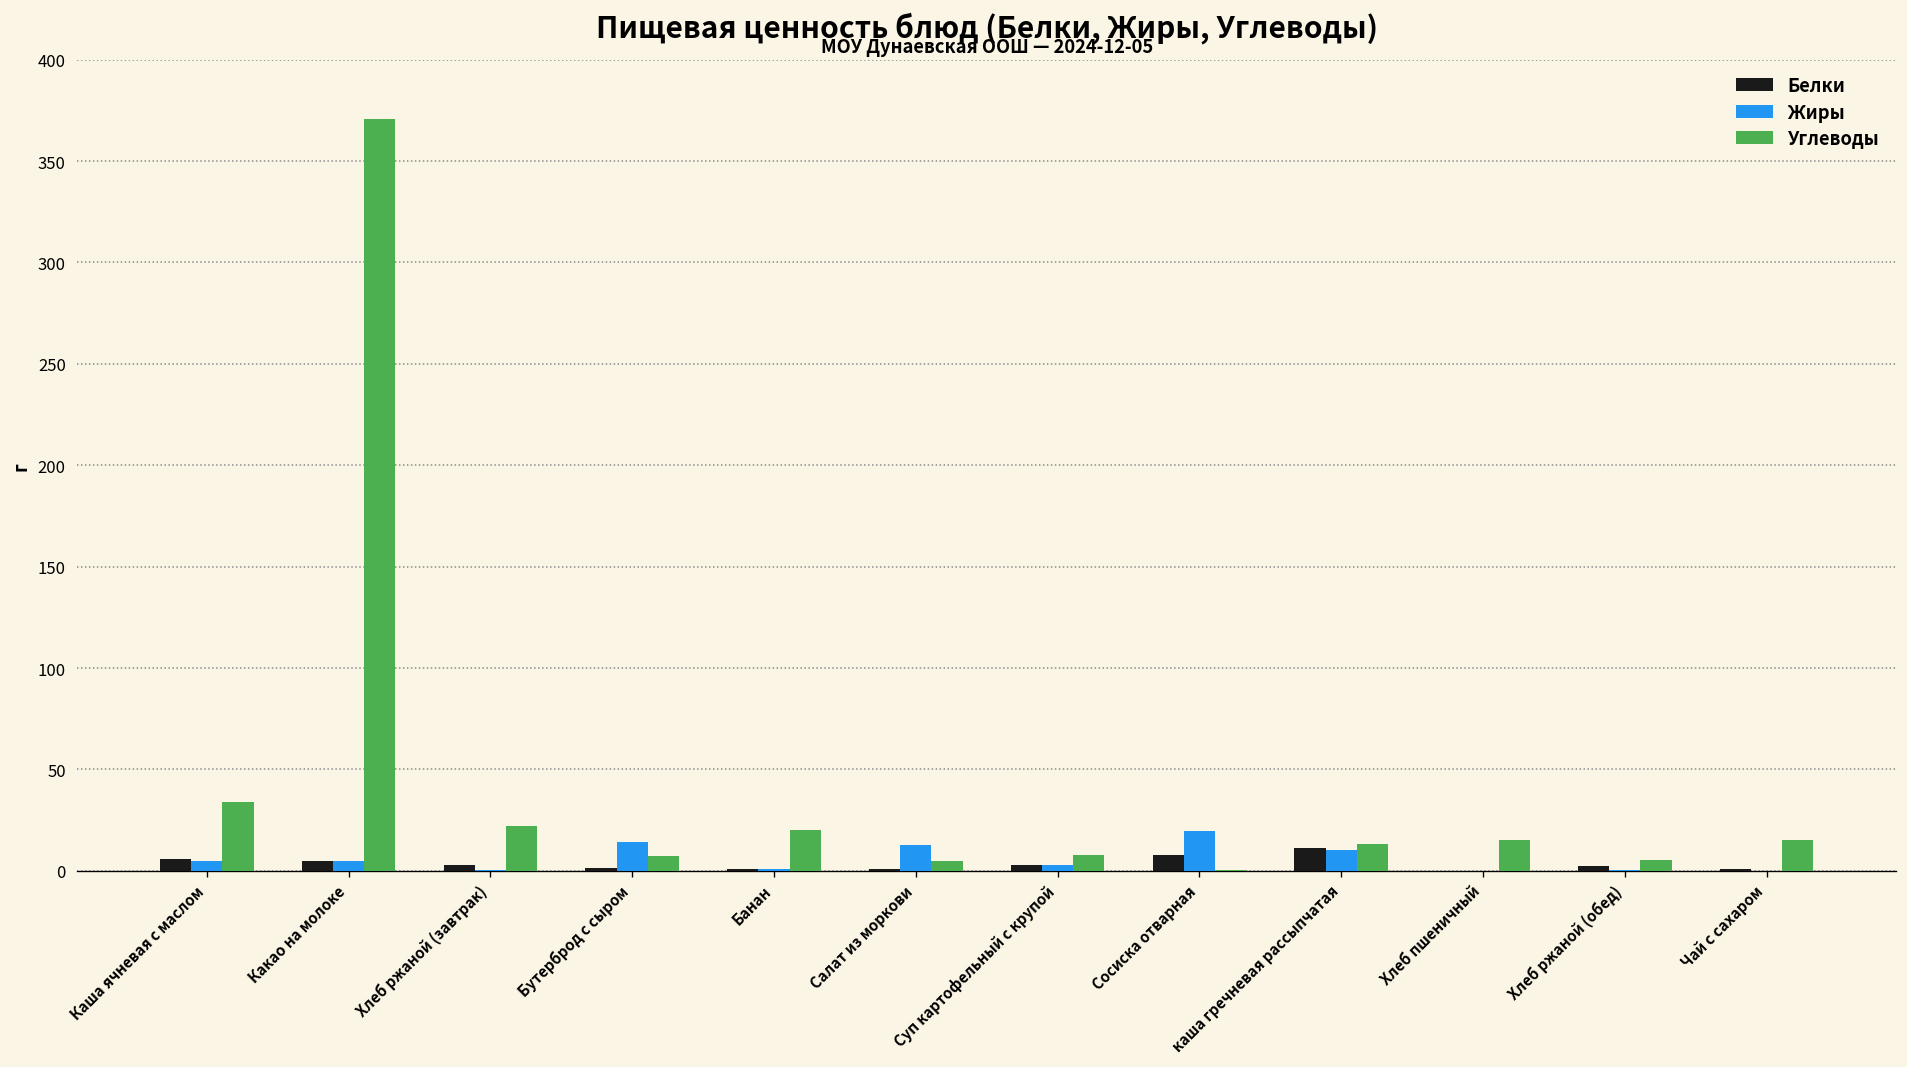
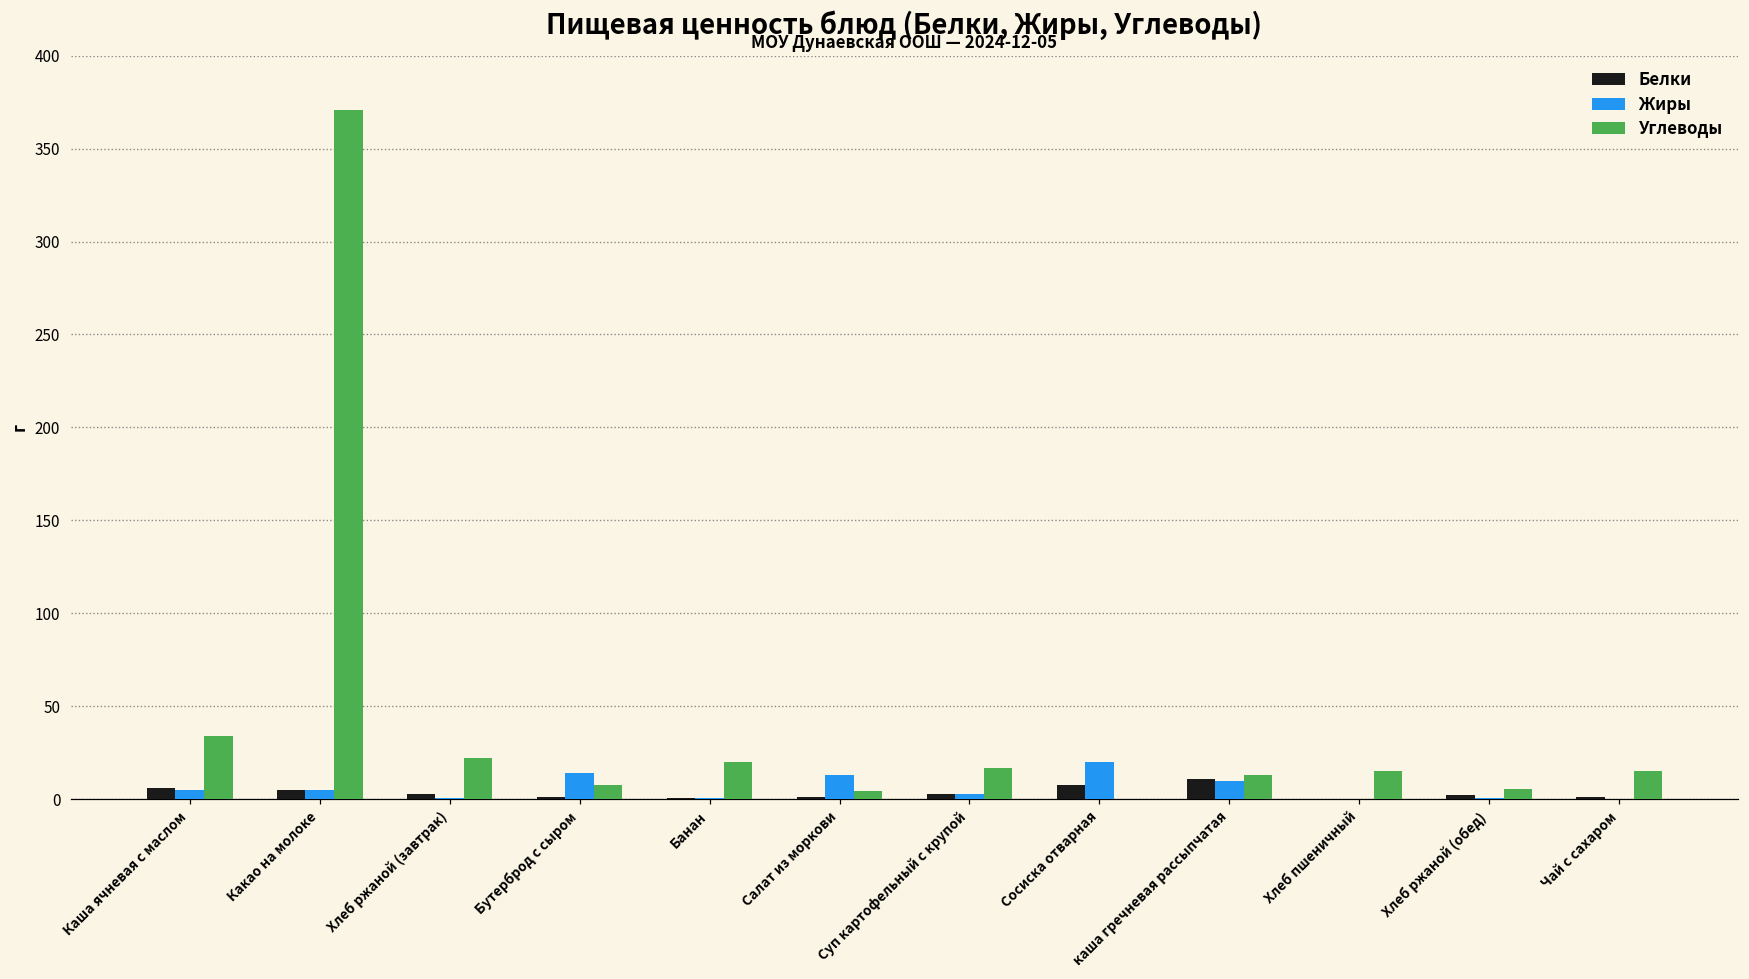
Углеводы, Суп картофельный с крупой: 8 -> 17
